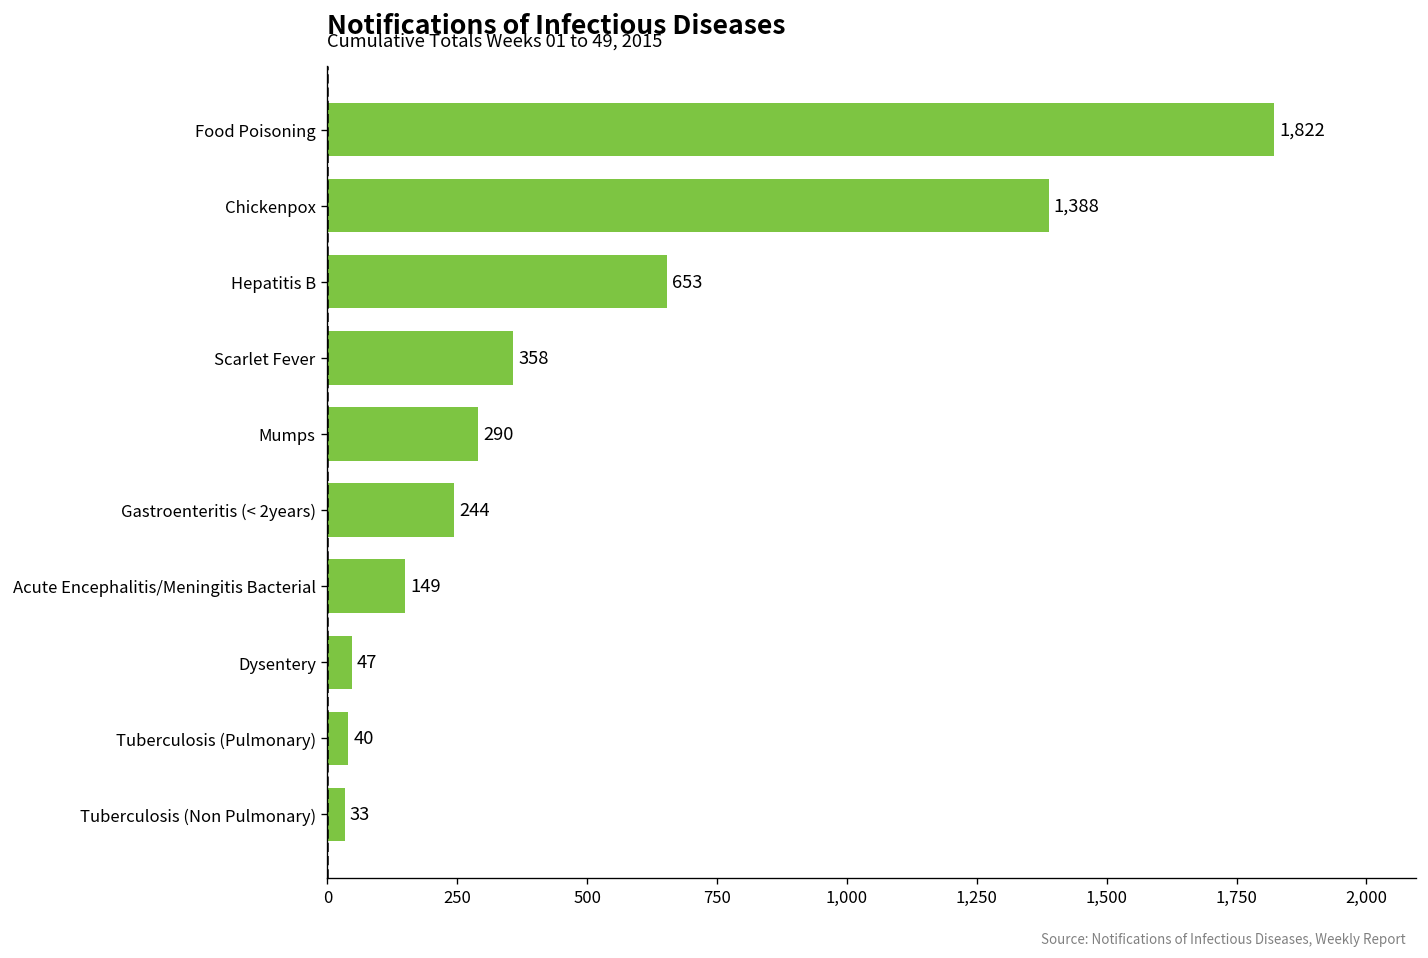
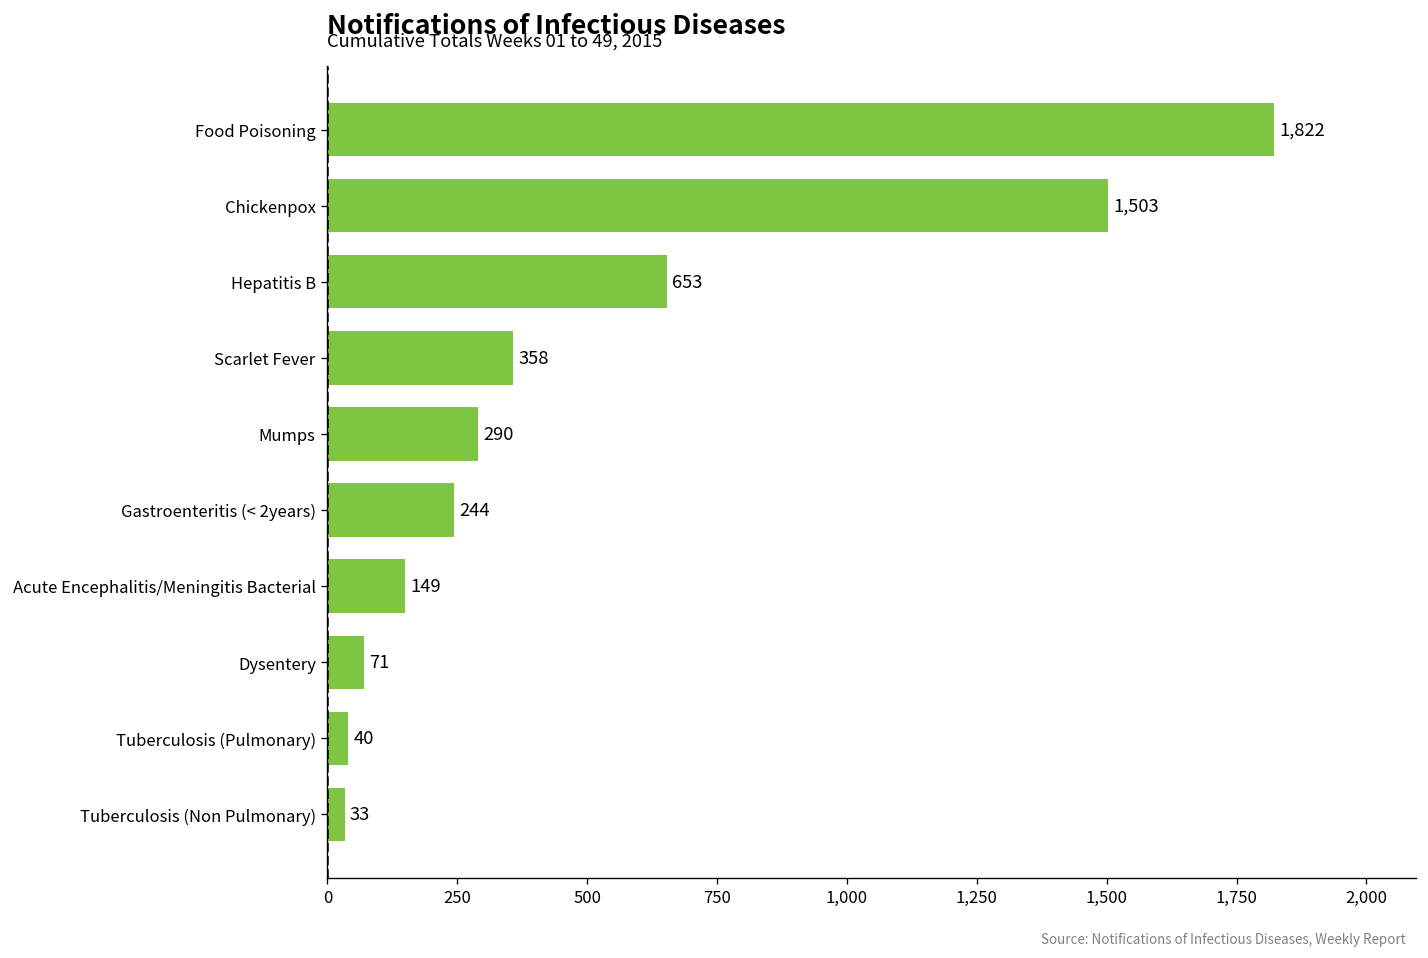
Chickenpox: 1,388 -> 1,503
Dysentery: 47 -> 71
